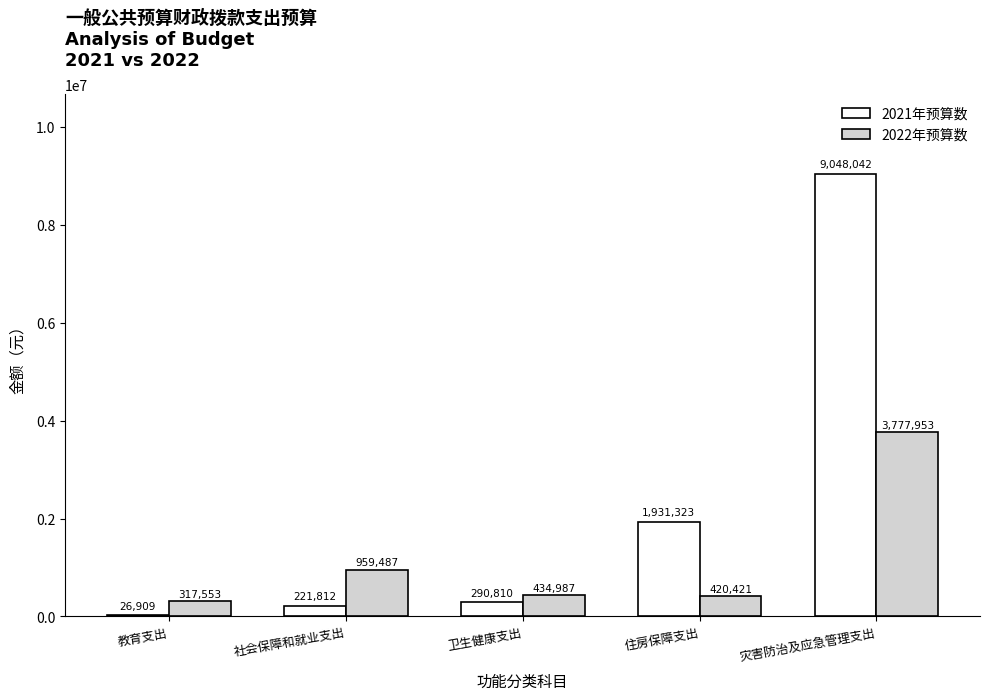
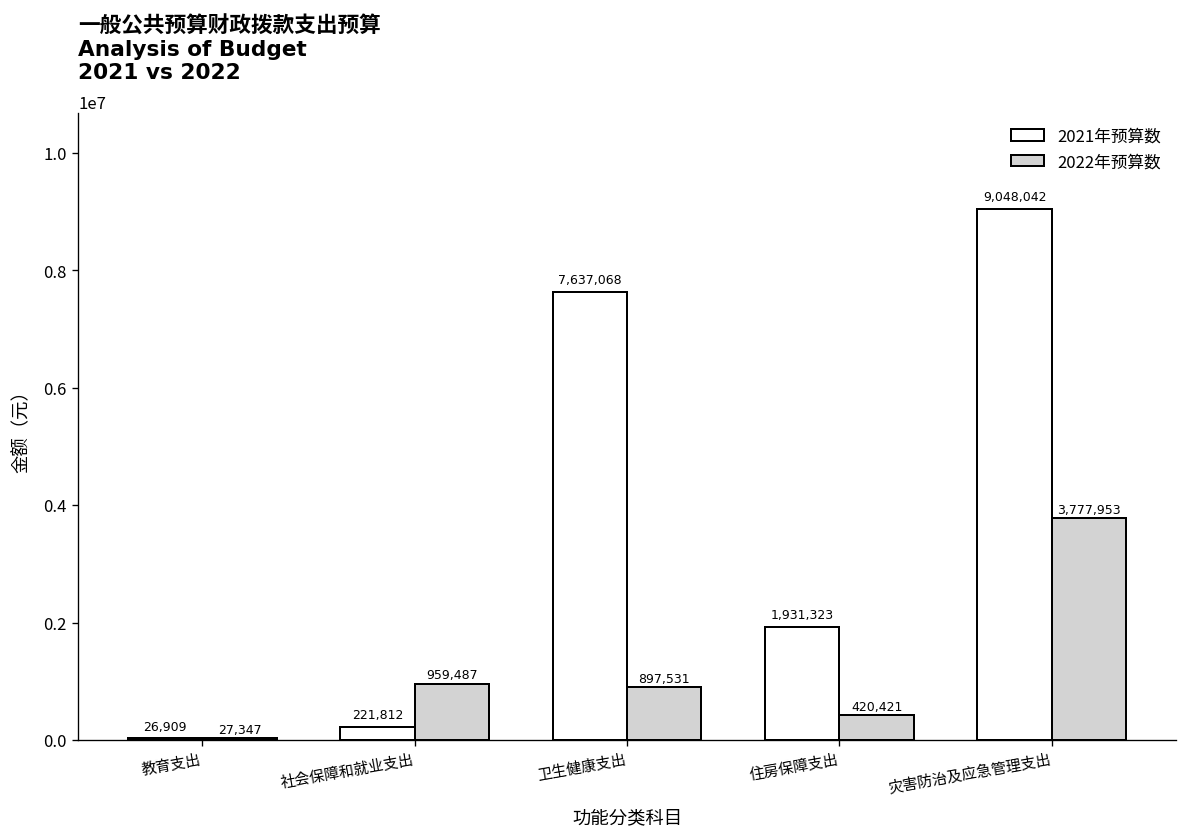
2022年预算数, 教育支出: 317,553 -> 27,347
2021年预算数, 卫生健康支出: 290,810 -> 7,637,068
2022年预算数, 卫生健康支出: 434,987 -> 897,531
